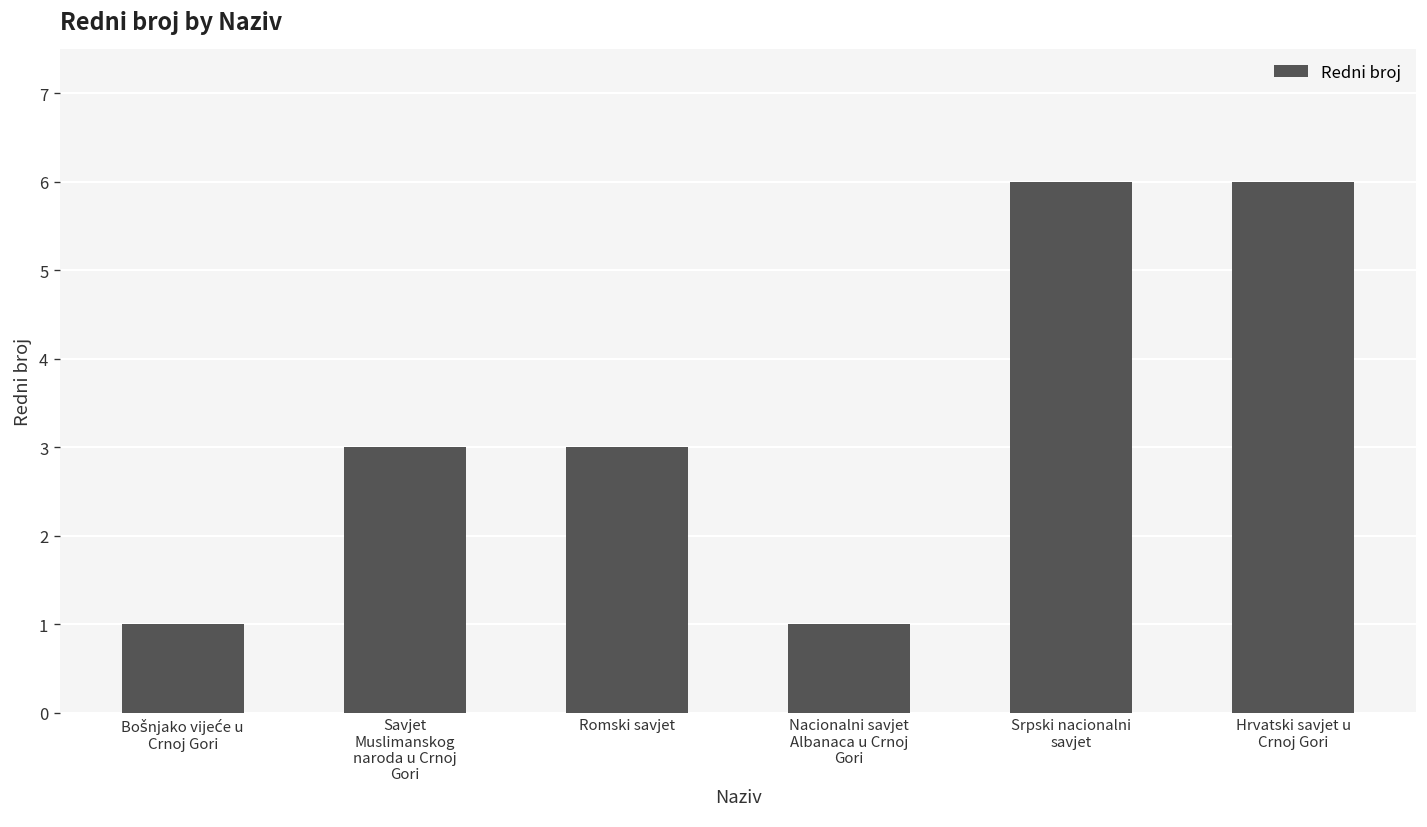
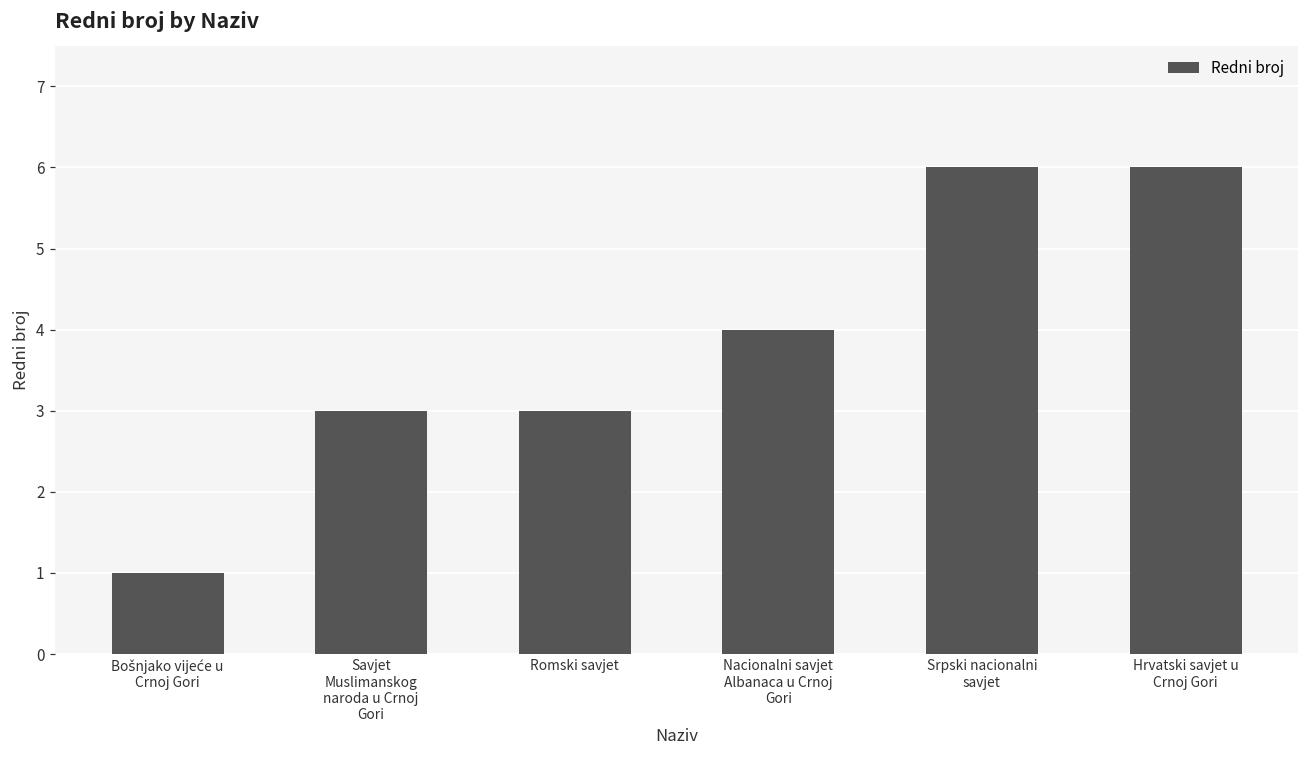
Nacionalni savjet Albanaca u Crnoj Gori: 1 -> 4
